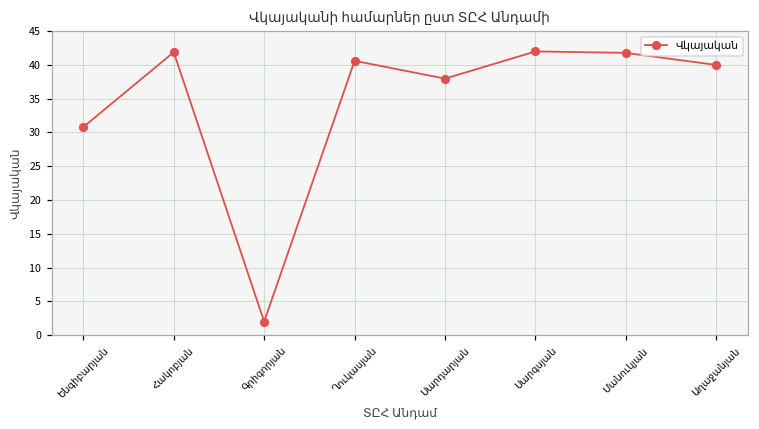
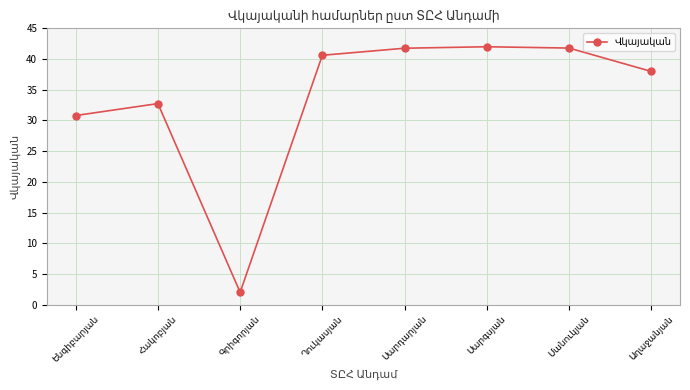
Հակոբյան: 42 -> 33
Սարդարյան: 38 -> 42
Աղաջանյան: 40 -> 38
